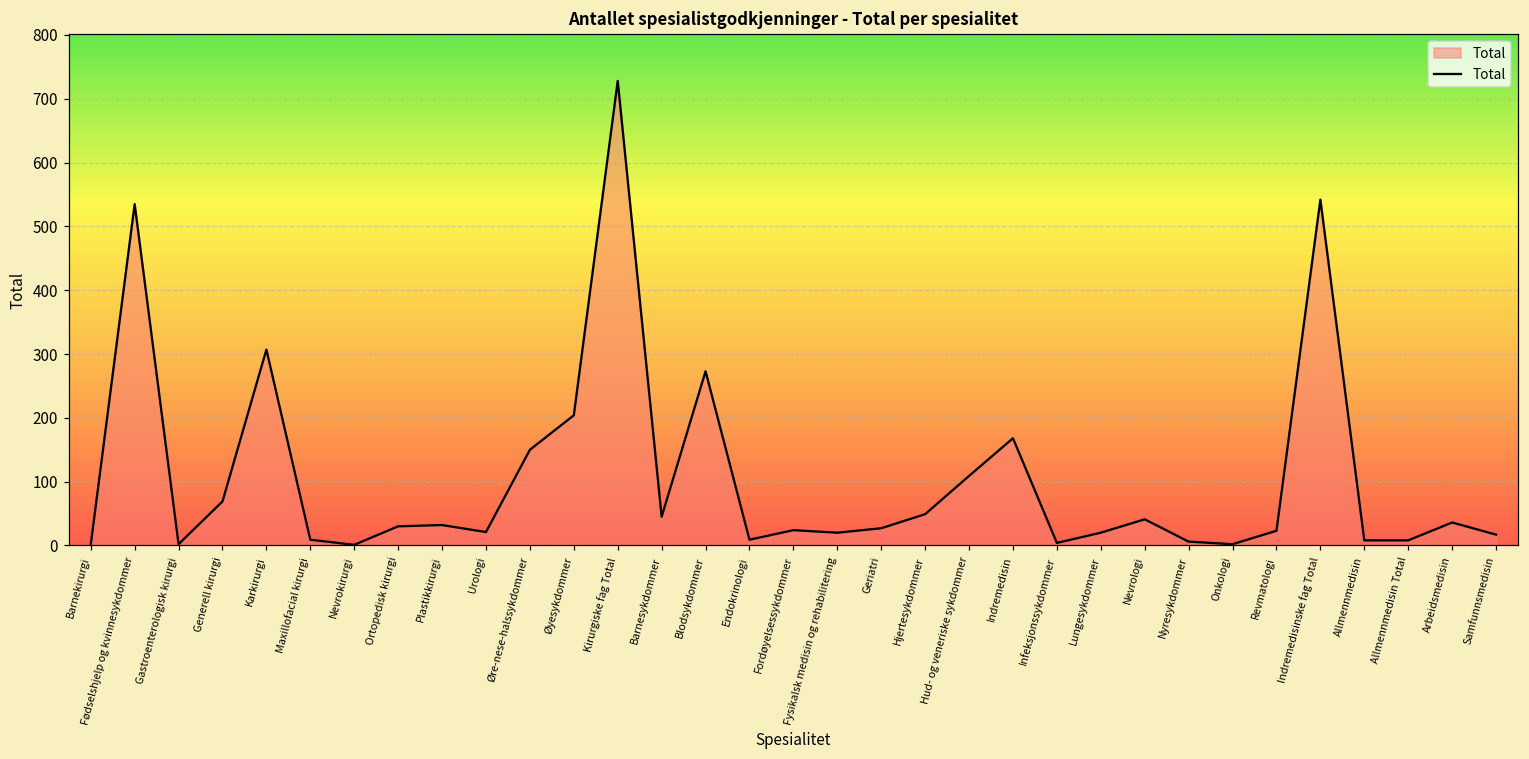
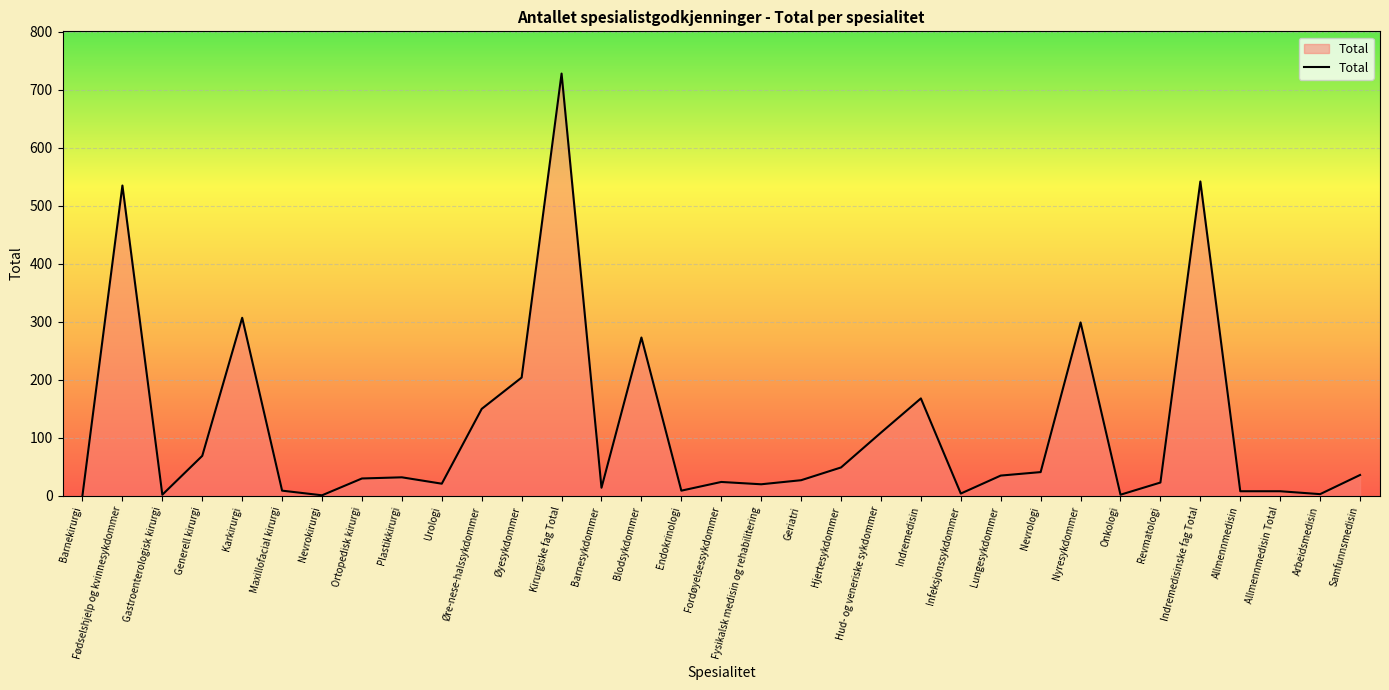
Barnesykdommer: 50 -> 10
Lungesykdommer: 20 -> 40
Nyresykdommer: 10 -> 300
Arbeidsmedisin: 40 -> 0
Samfunnsmedisin: 20 -> 40
